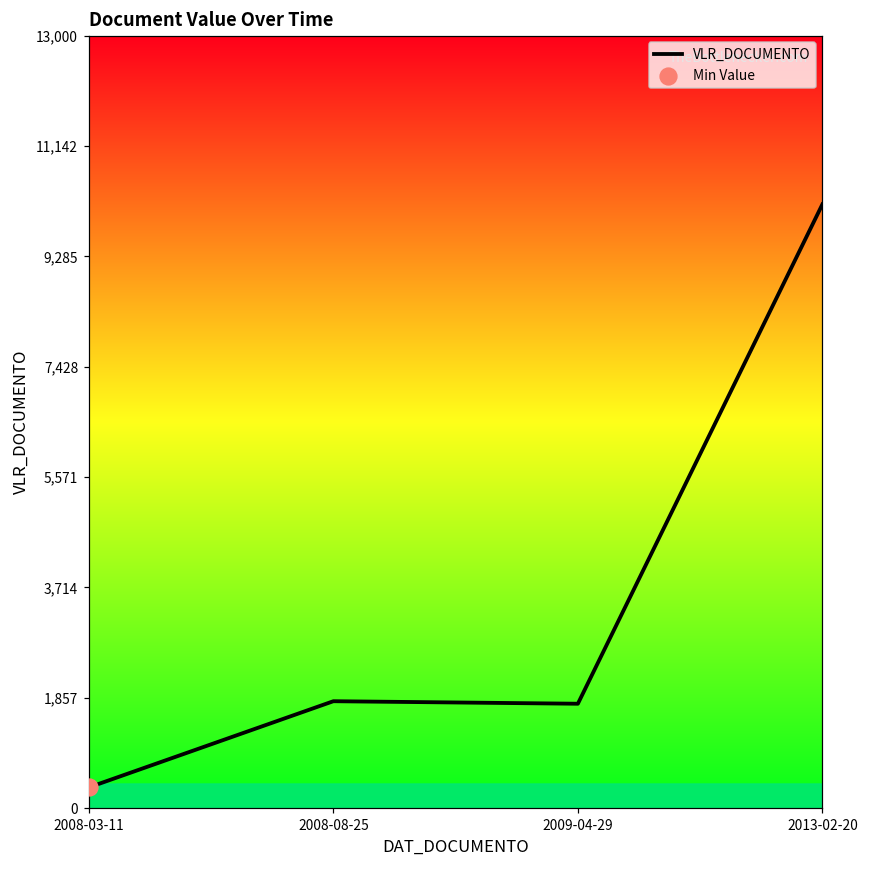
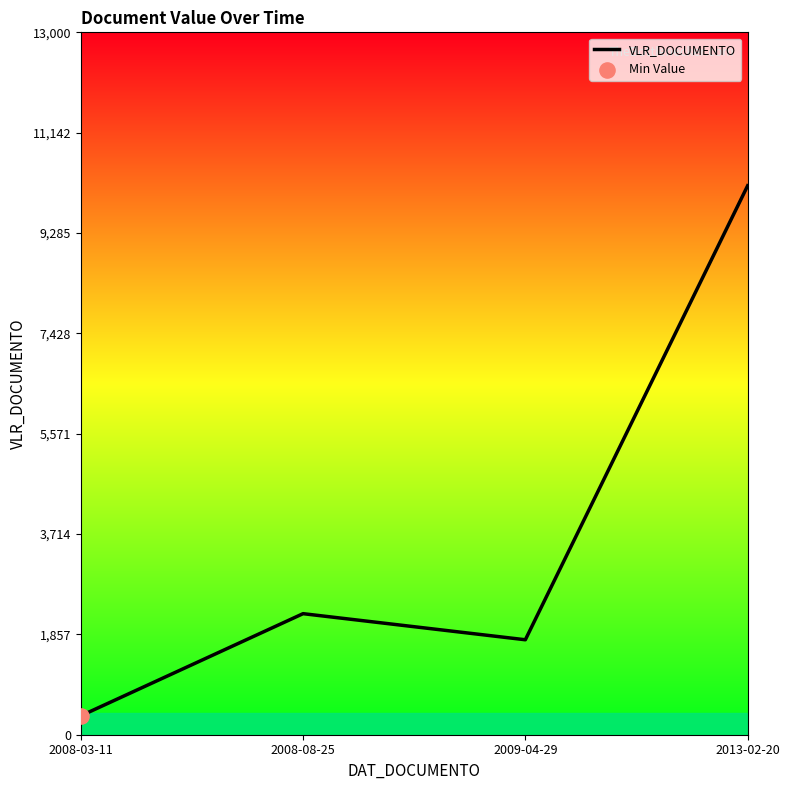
VLR_DOCUMENTO, 2008-08-25: 1,800 -> 2,200
